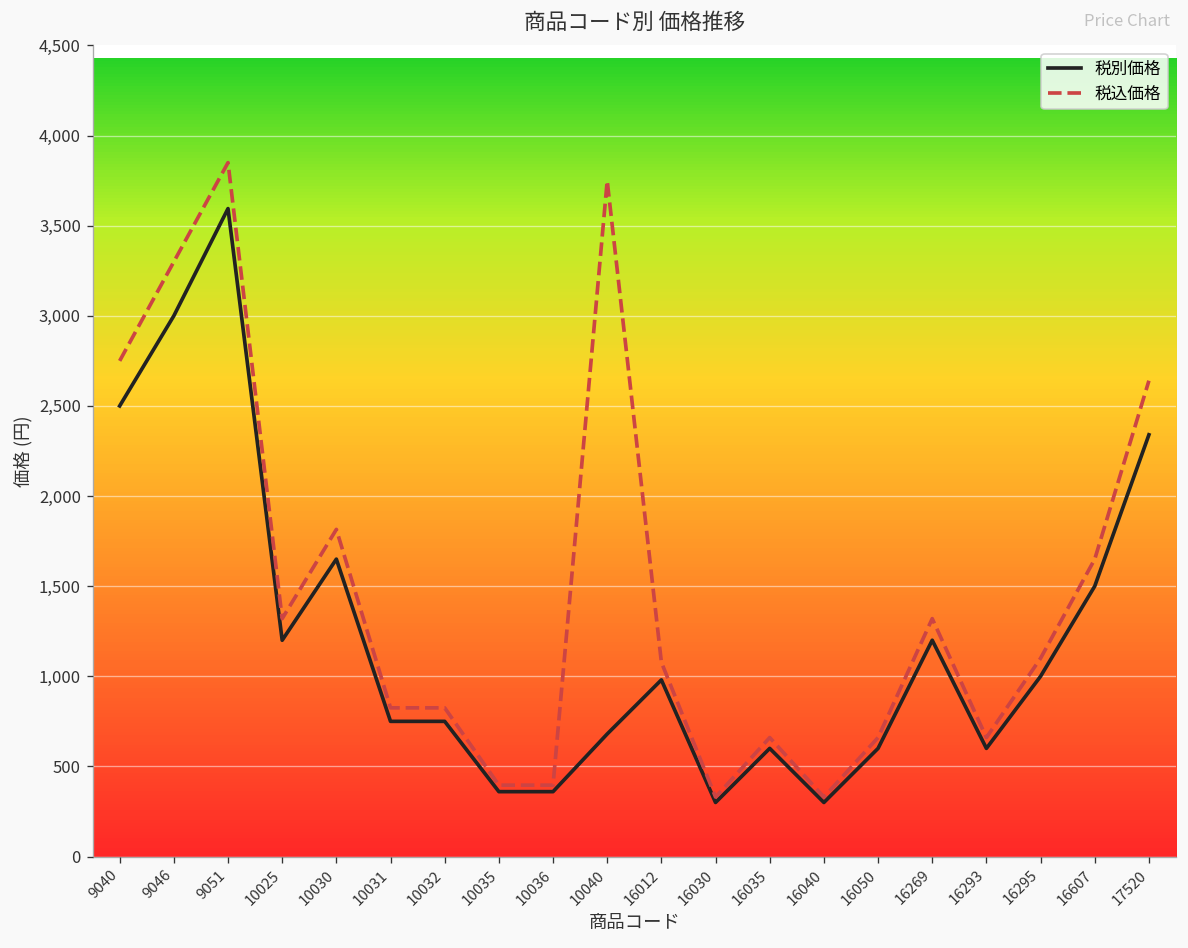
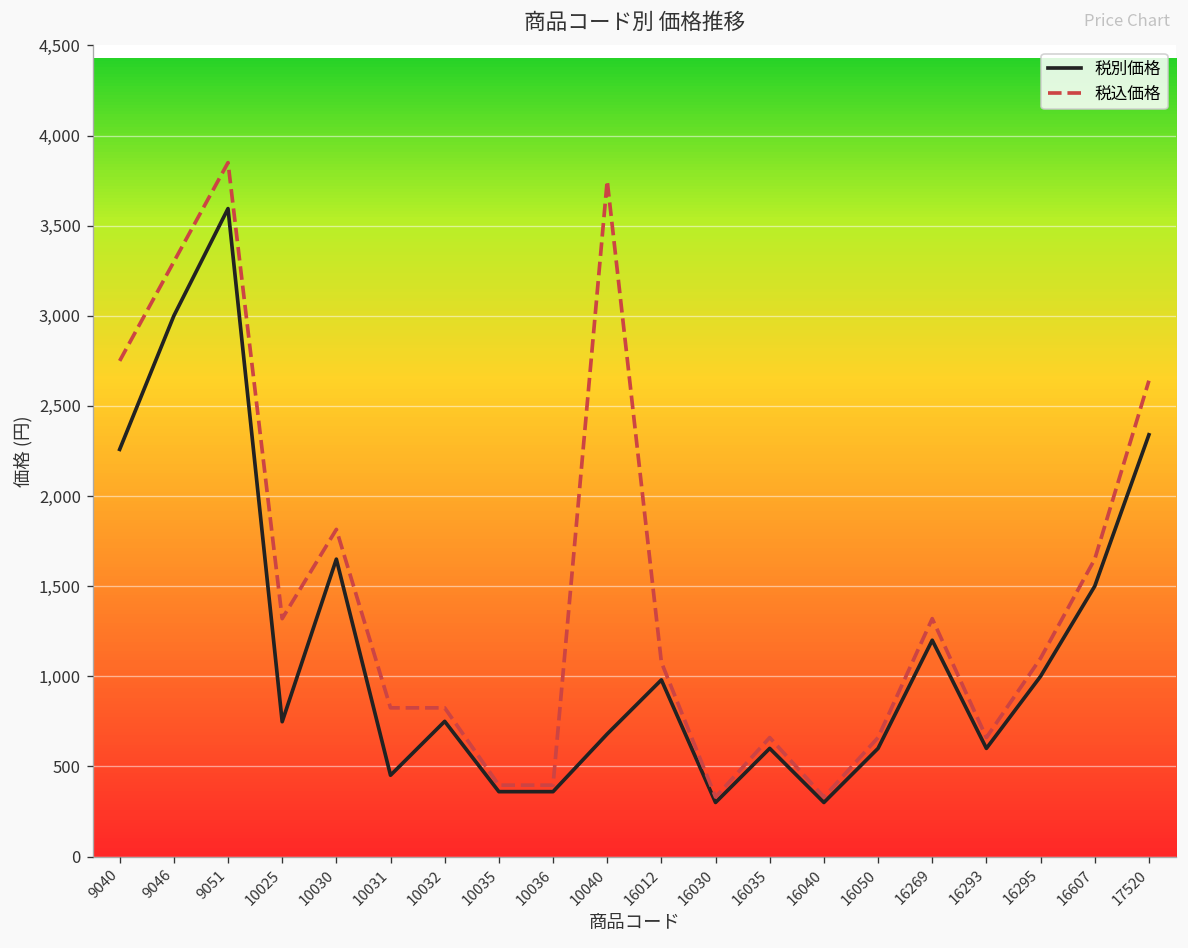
税別価格, 9040: 2,500 -> 2,260
税別価格, 10025: 1,200 -> 750
税別価格, 10031: 750 -> 450
